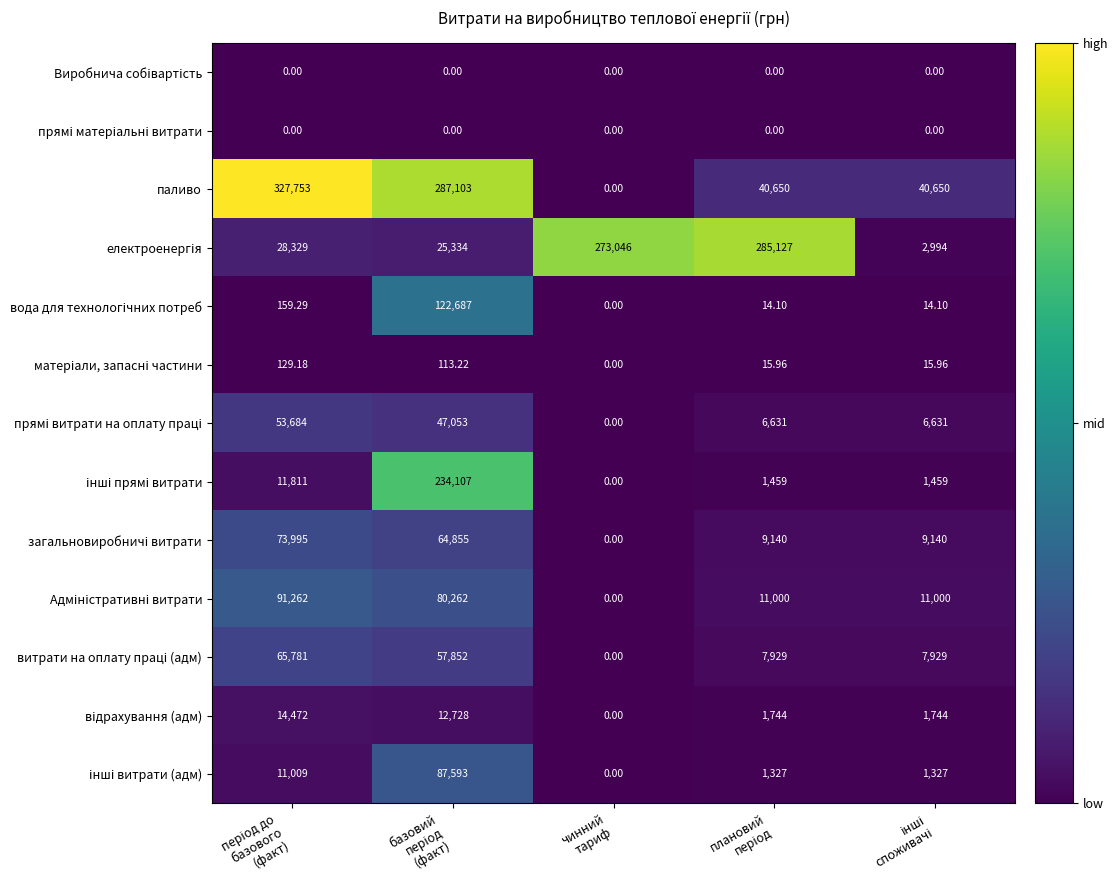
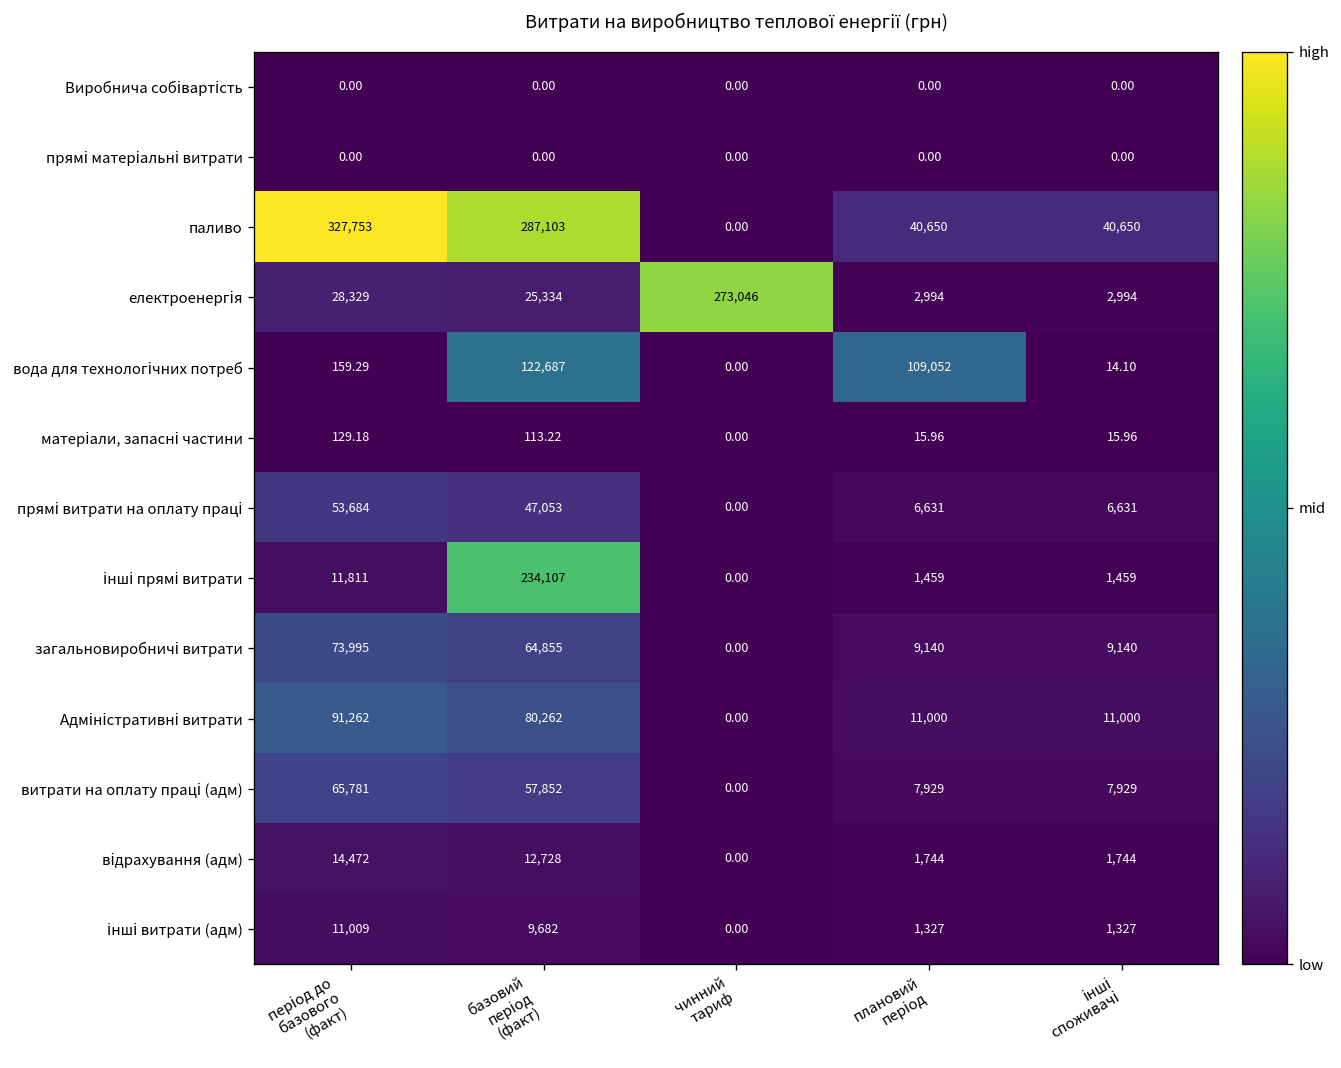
електроенергія, плановий період: 285,127 -> 2,994
вода для технологічних потреб, плановий період: 14.10 -> 109,052
інші витрати (адм), базовий період (факт): 87,593 -> 9,682
